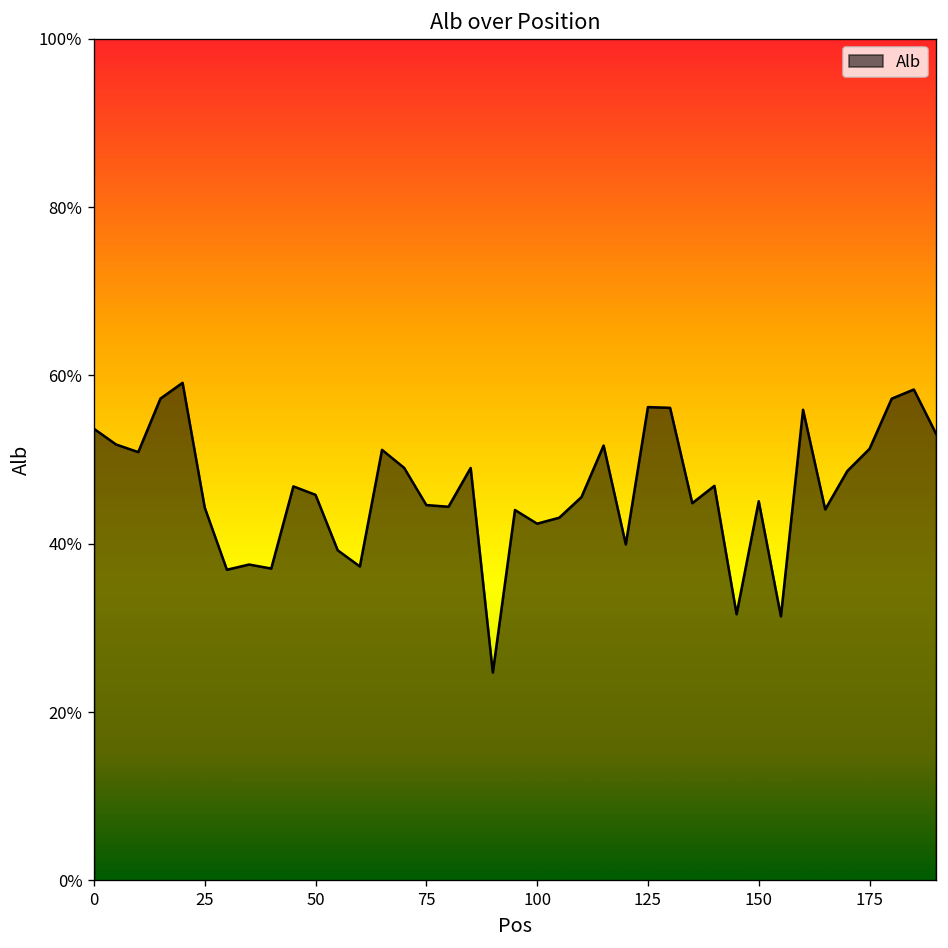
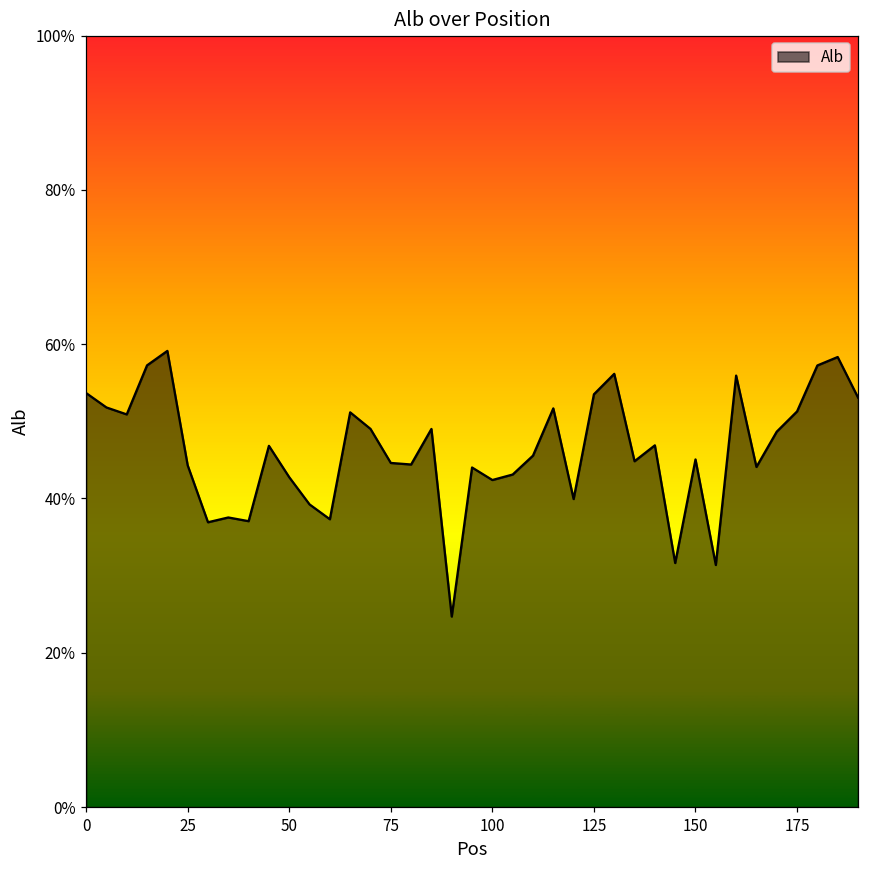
50: 46% -> 43%
125: 56% -> 54%
